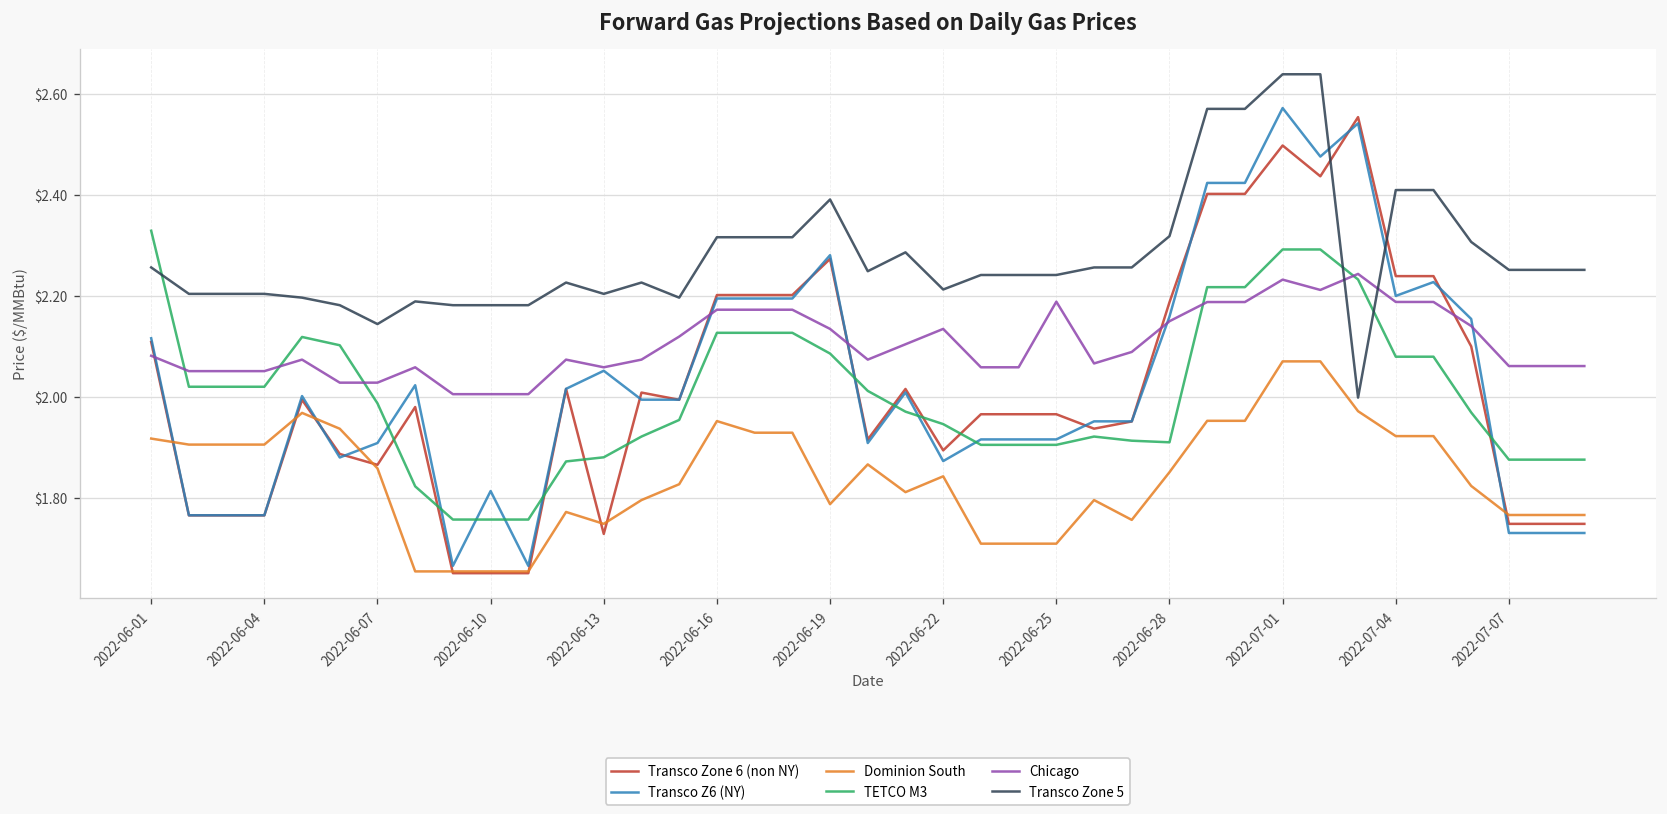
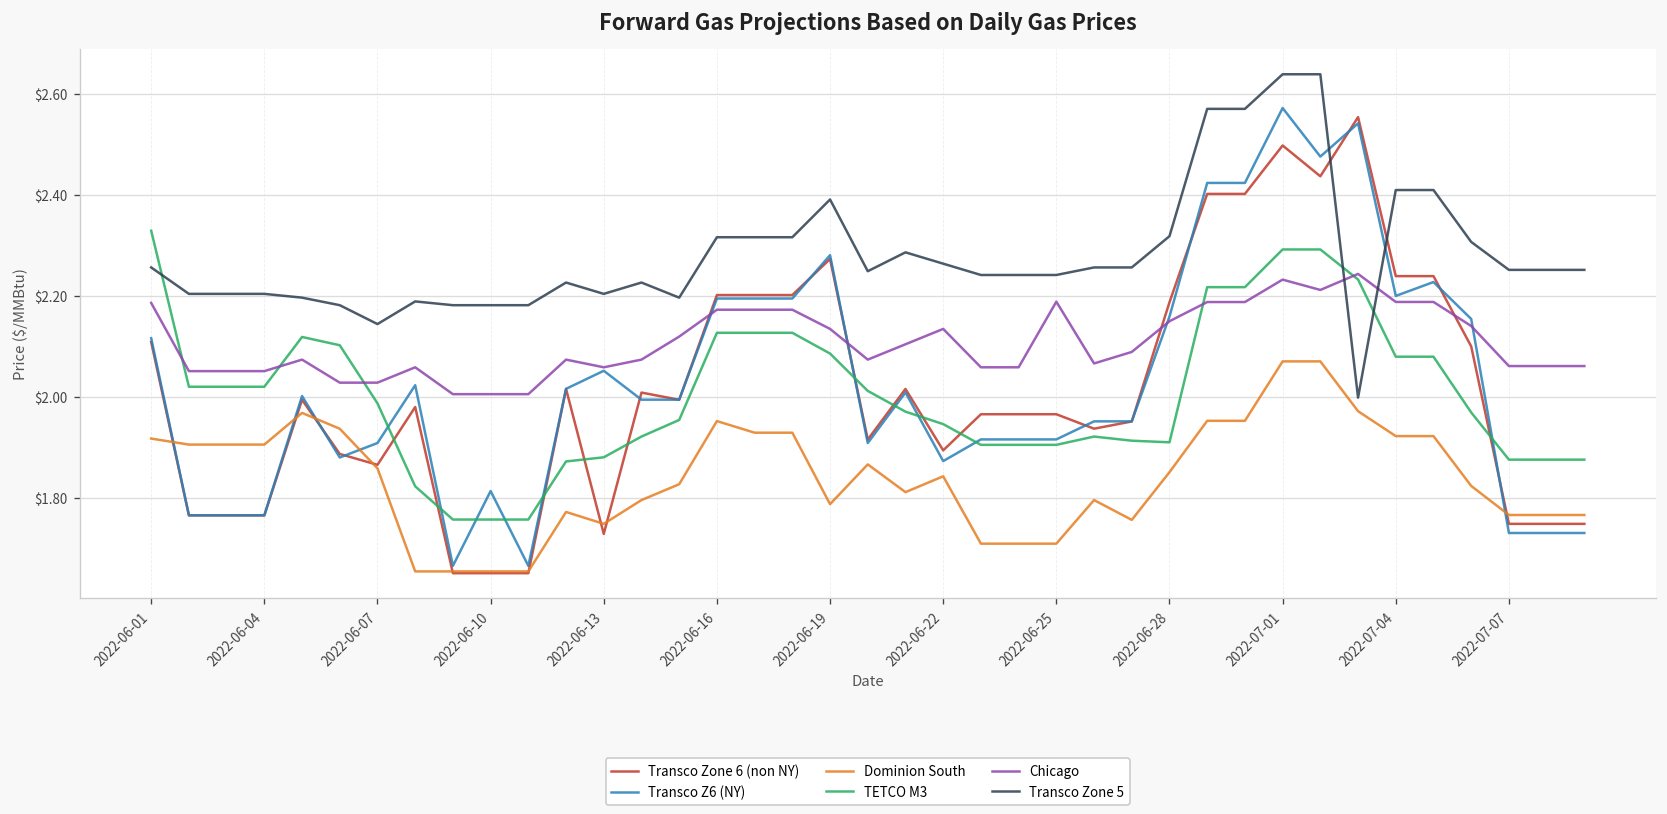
Chicago, 2022-06-01: $2.08 -> $2.19
Transco Zone 5, 2022-06-22: $2.21 -> $2.26
